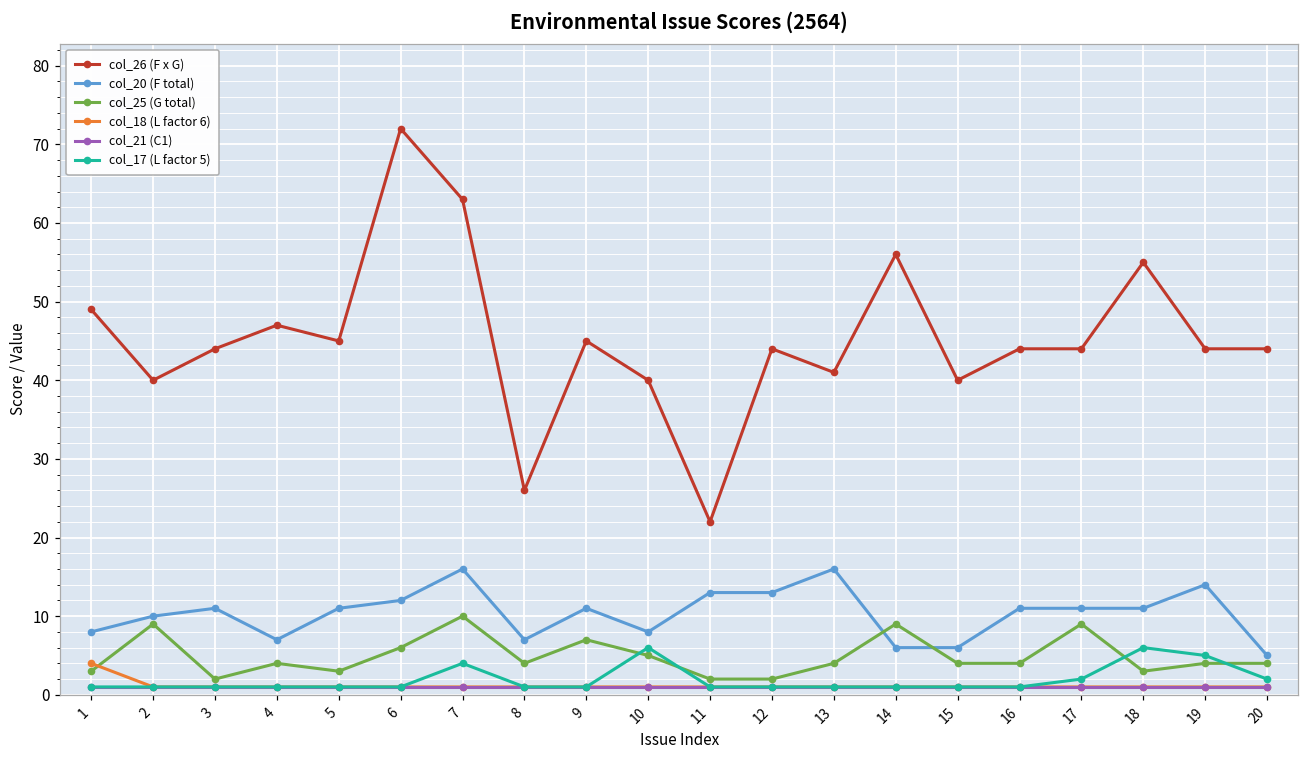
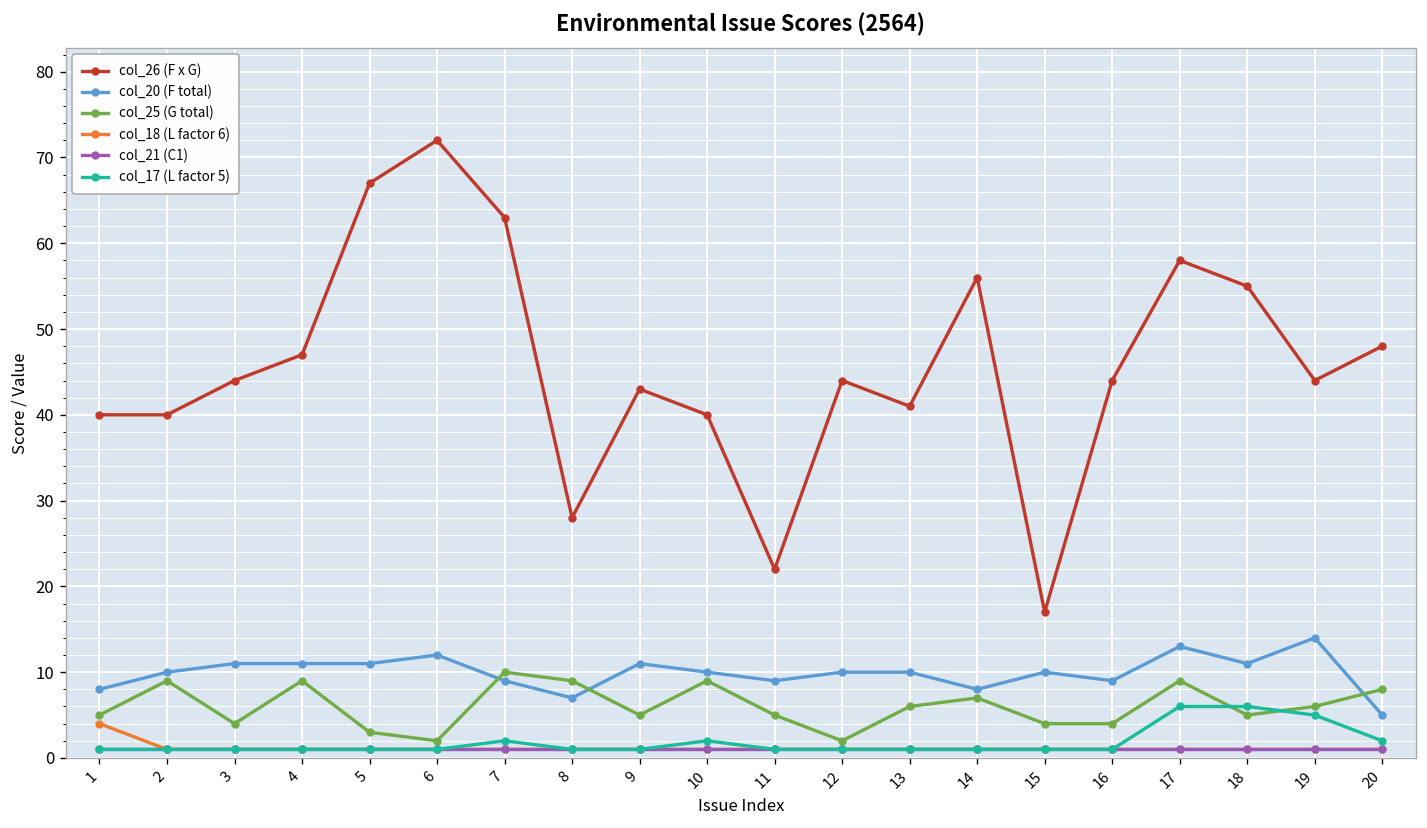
col_26 (F x G), 1: 49 -> 40
col_25 (G total), 1: 3 -> 5
col_25 (G total), 3: 2 -> 4
col_20 (F total), 4: 7 -> 11
col_25 (G total), 4: 4 -> 9
col_26 (F x G), 5: 45 -> 67
col_25 (G total), 6: 6 -> 2
col_20 (F total), 7: 16 -> 9
col_17 (L factor 5), 7: 4 -> 2
col_26 (F x G), 8: 26 -> 28
col_25 (G total), 8: 4 -> 9
col_26 (F x G), 9: 45 -> 43
col_25 (G total), 9: 7 -> 5
col_20 (F total), 10: 8 -> 10
col_25 (G total), 10: 5 -> 9
col_17 (L factor 5), 10: 6 -> 2
col_20 (F total), 11: 13 -> 9
col_25 (G total), 11: 2 -> 5
col_20 (F total), 12: 13 -> 10
col_20 (F total), 13: 16 -> 10
col_25 (G total), 13: 4 -> 6
col_20 (F total), 14: 6 -> 8
col_25 (G total), 14: 9 -> 7
col_26 (F x G), 15: 40 -> 17
col_20 (F total), 15: 6 -> 10
col_20 (F total), 16: 11 -> 9
col_26 (F x G), 17: 44 -> 58
col_20 (F total), 17: 11 -> 13
col_17 (L factor 5), 17: 2 -> 6
col_25 (G total), 18: 3 -> 5
col_25 (G total), 19: 4 -> 6
col_26 (F x G), 20: 44 -> 48
col_25 (G total), 20: 4 -> 8
